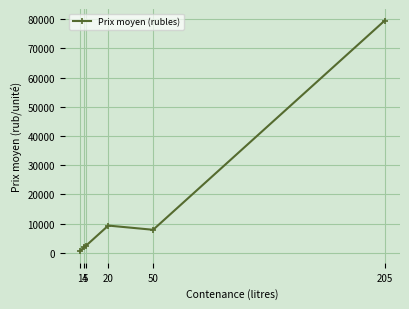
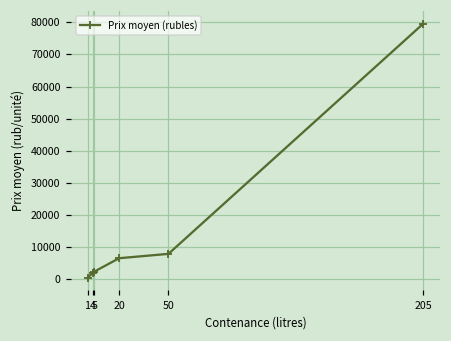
20: 9000 -> 7000
